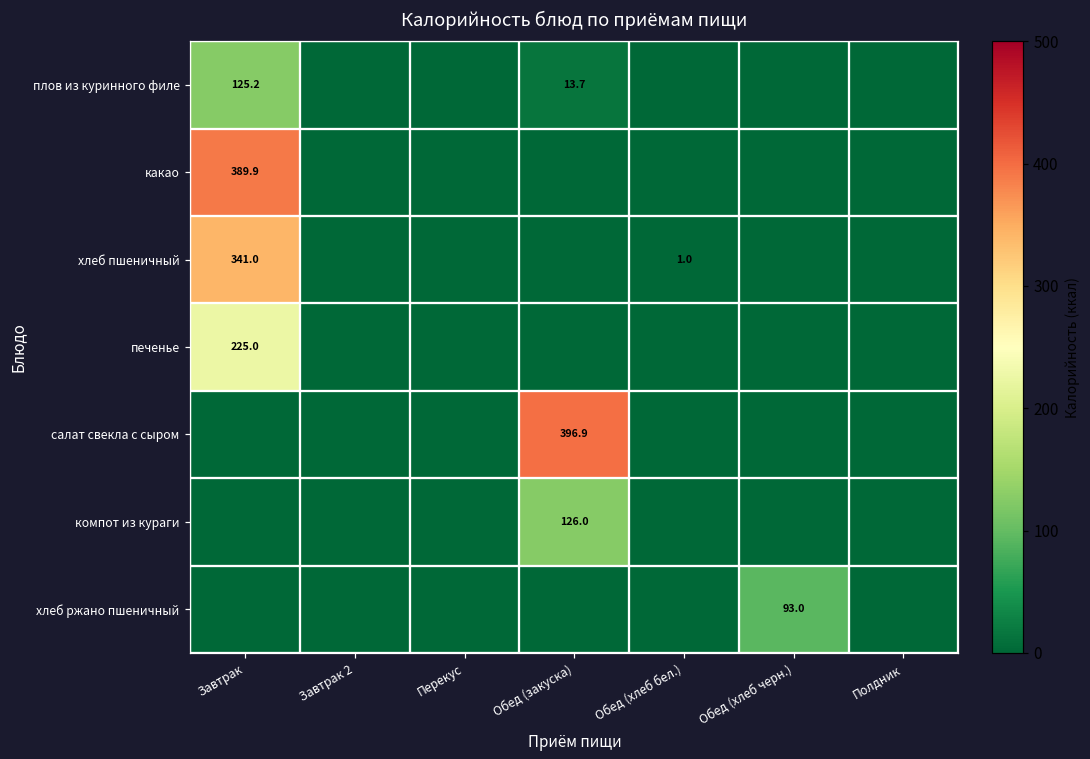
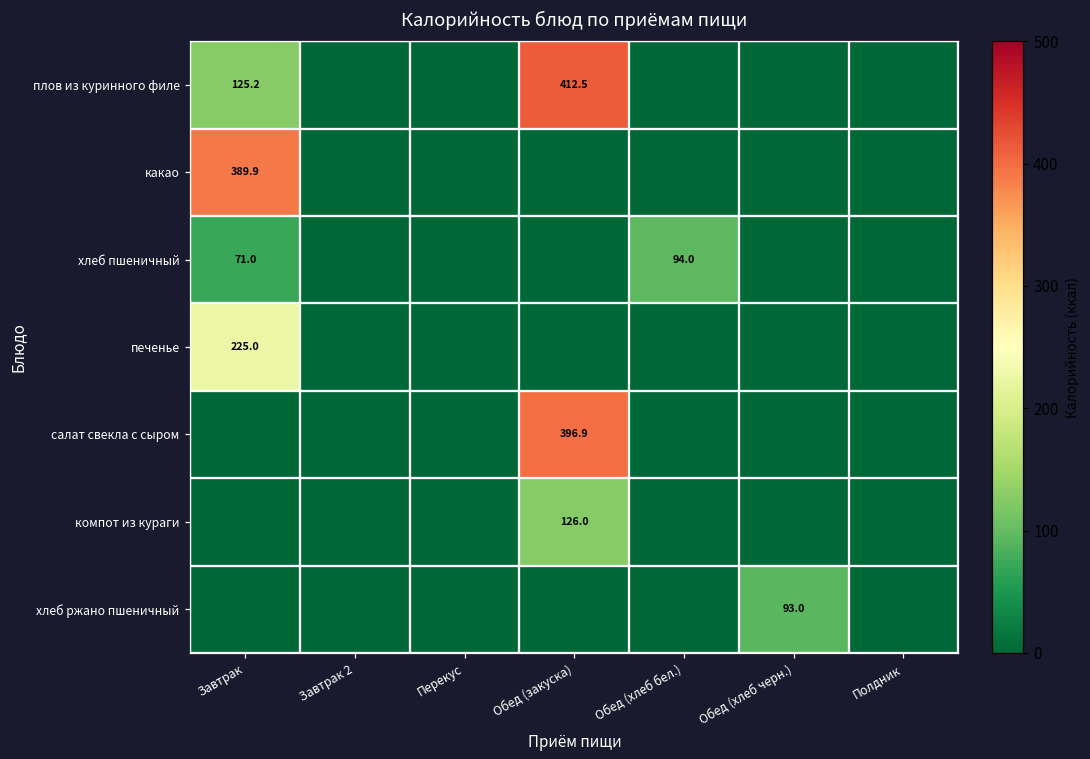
плов из куринного филе, Обед (закуска): 13.7 -> 412.5
хлеб пшеничный, Завтрак: 341.0 -> 71.0
хлеб пшеничный, Обед (хлеб бел.): 1.0 -> 94.0
